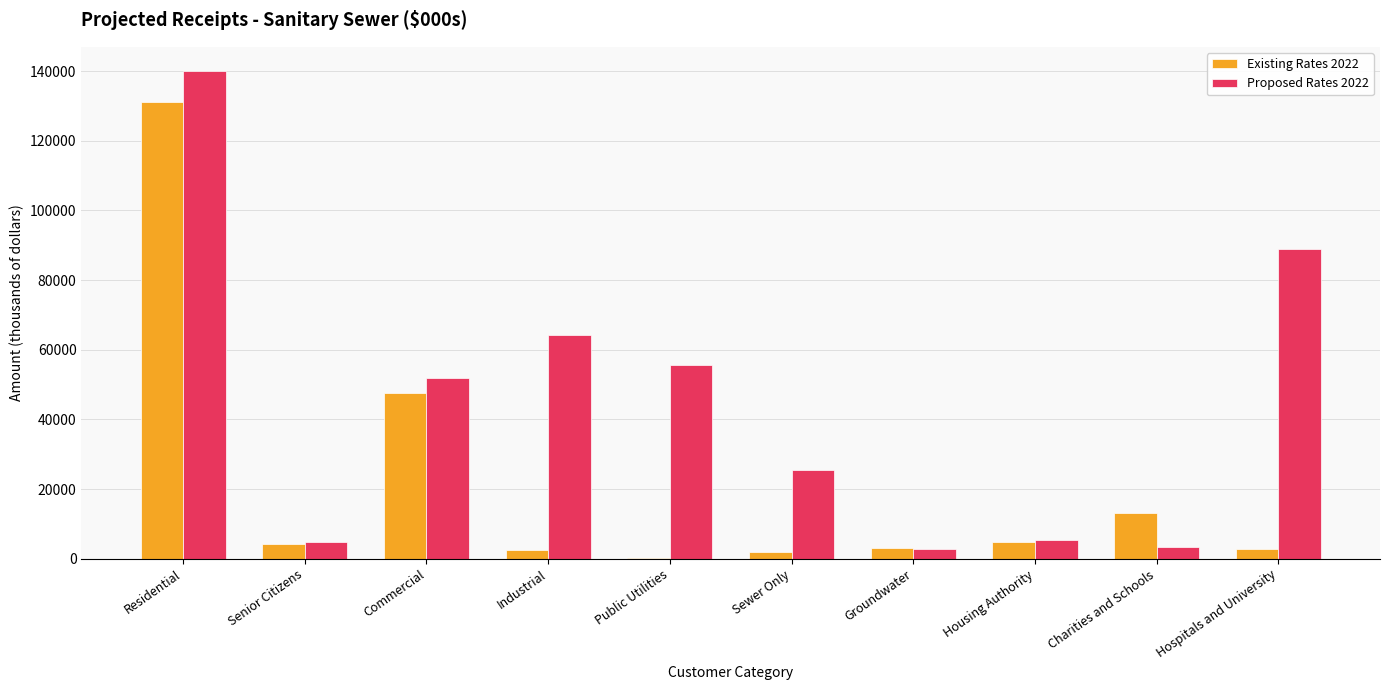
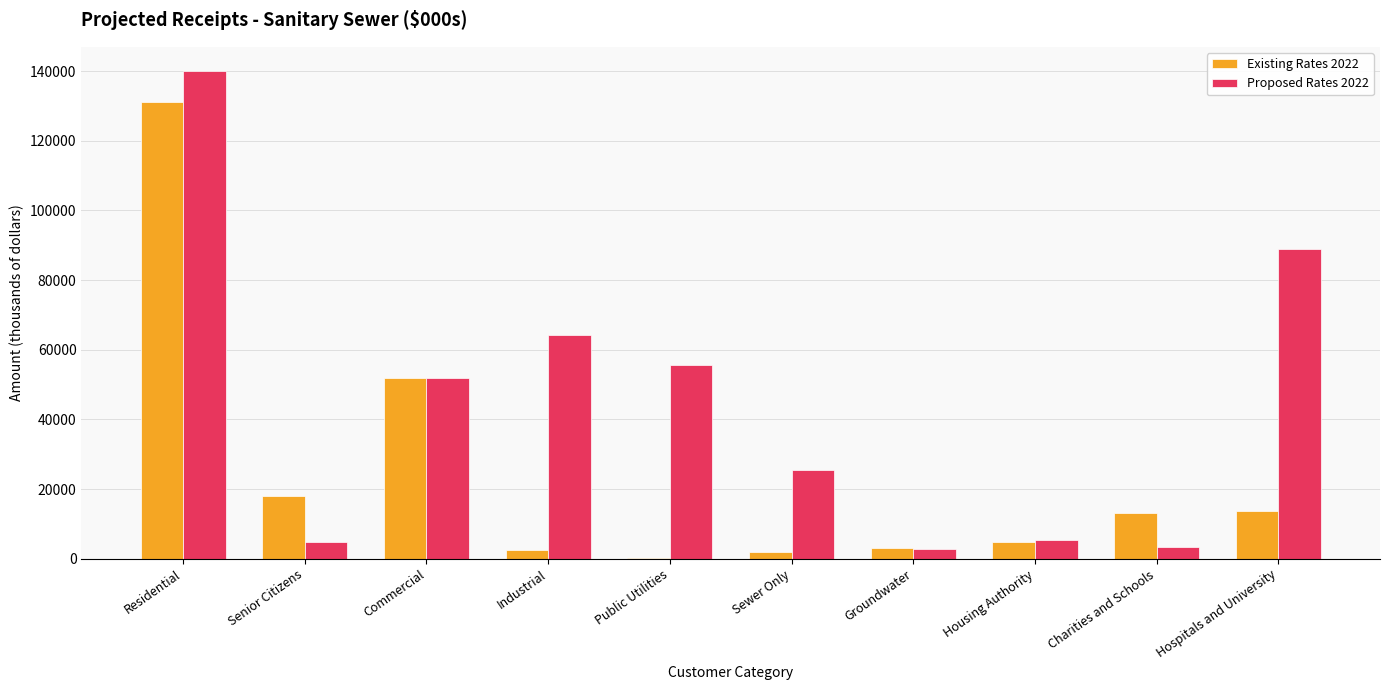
Existing Rates 2022, Senior Citizens: 4000 -> 18000
Existing Rates 2022, Commercial: 48000 -> 52000
Existing Rates 2022, Hospitals and University: 3000 -> 14000
